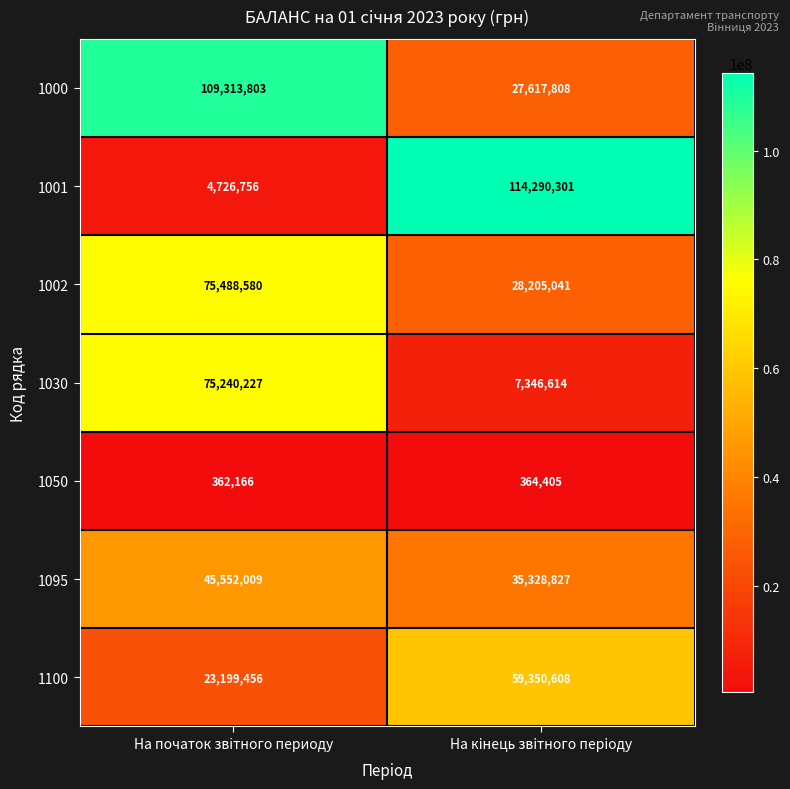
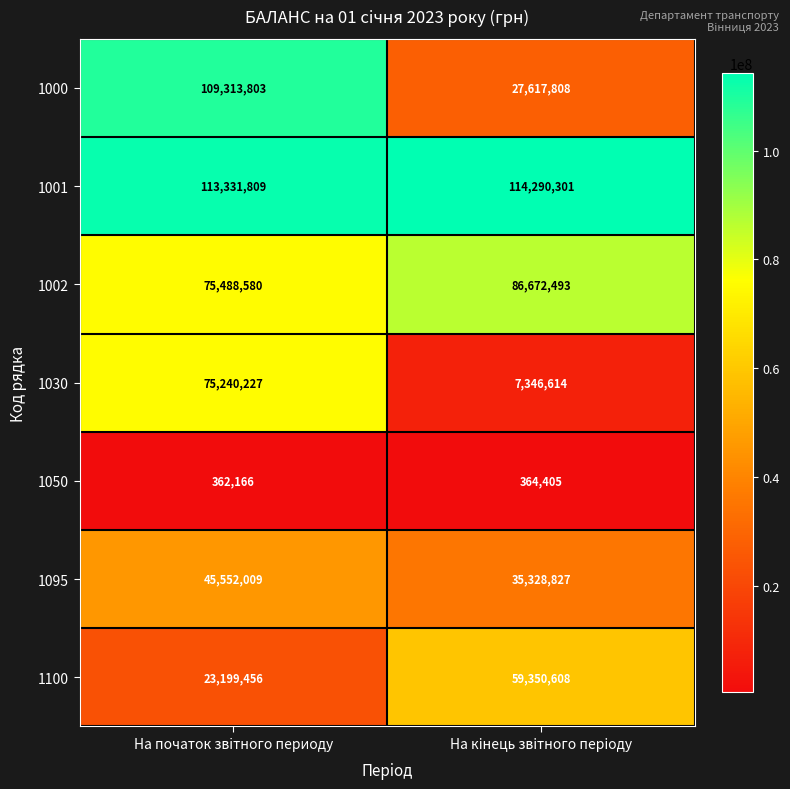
1001, На початок звітного периоду: 4,726,756 -> 113,331,809
1002, На кiнець звiтного перiоду: 28,205,041 -> 86,672,493
